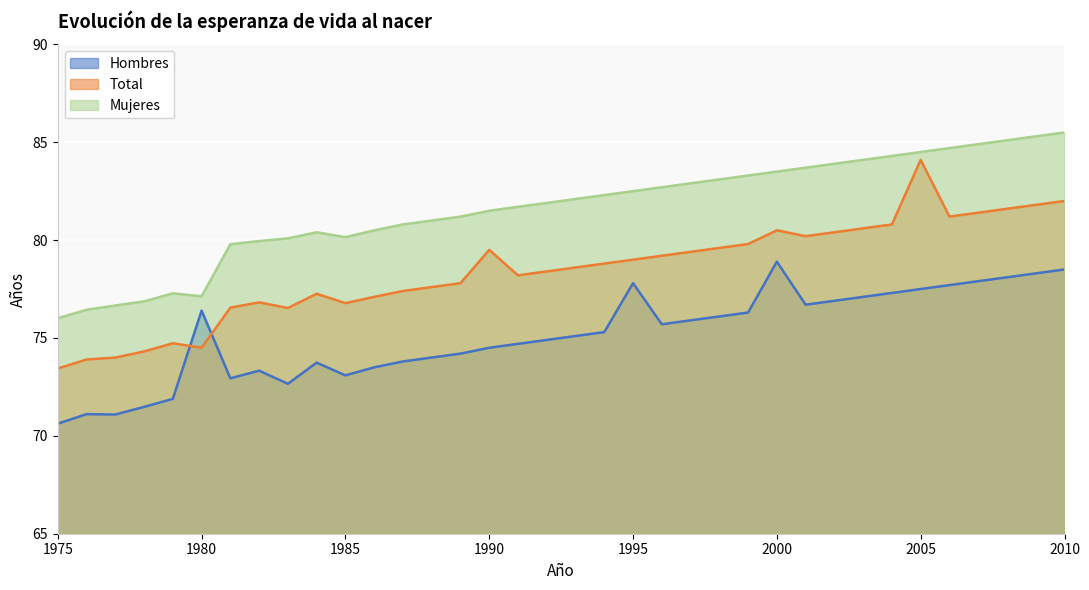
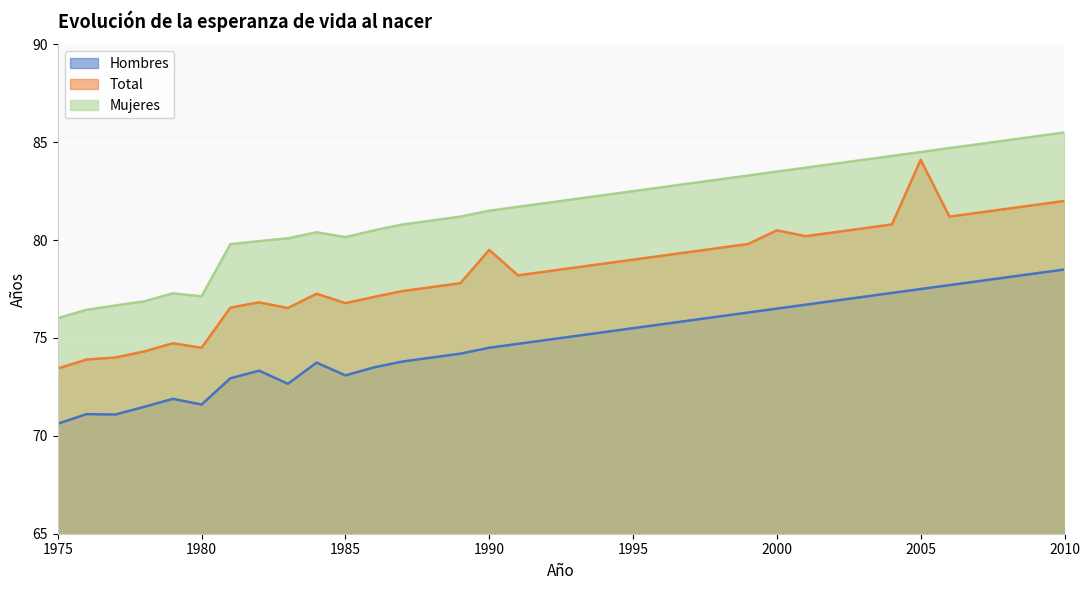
Hombres, 1980: 76.4 -> 71.6
Hombres, 1995: 77.8 -> 75.5
Hombres, 2000: 78.9 -> 76.5
